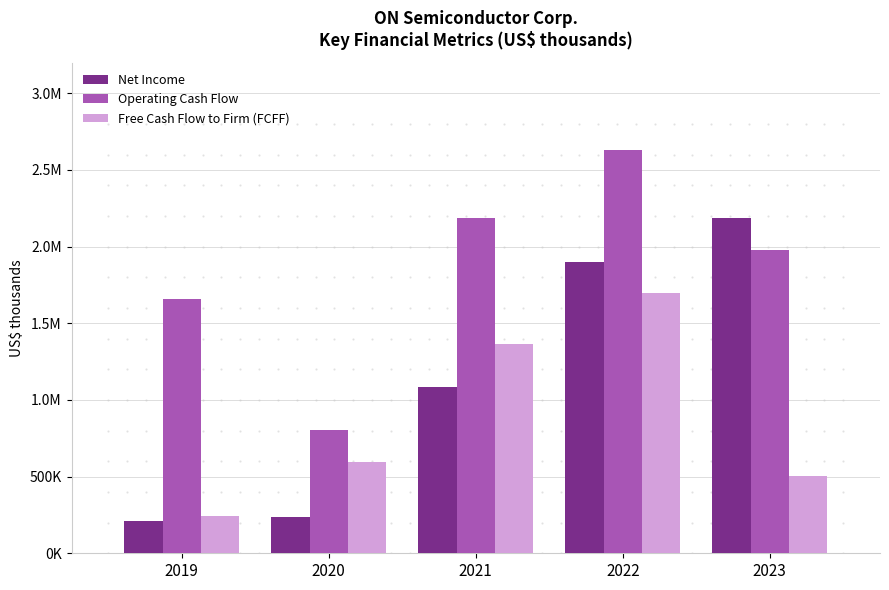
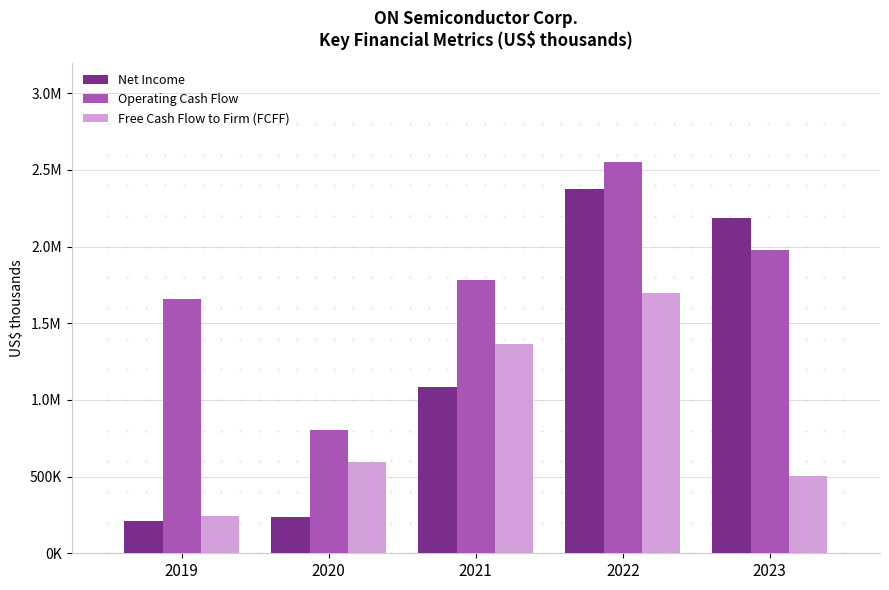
Operating Cash Flow, 2021: 2190000 -> 1780000
Net Income, 2022: 1900000 -> 2370000
Operating Cash Flow, 2022: 2630000 -> 2550000
